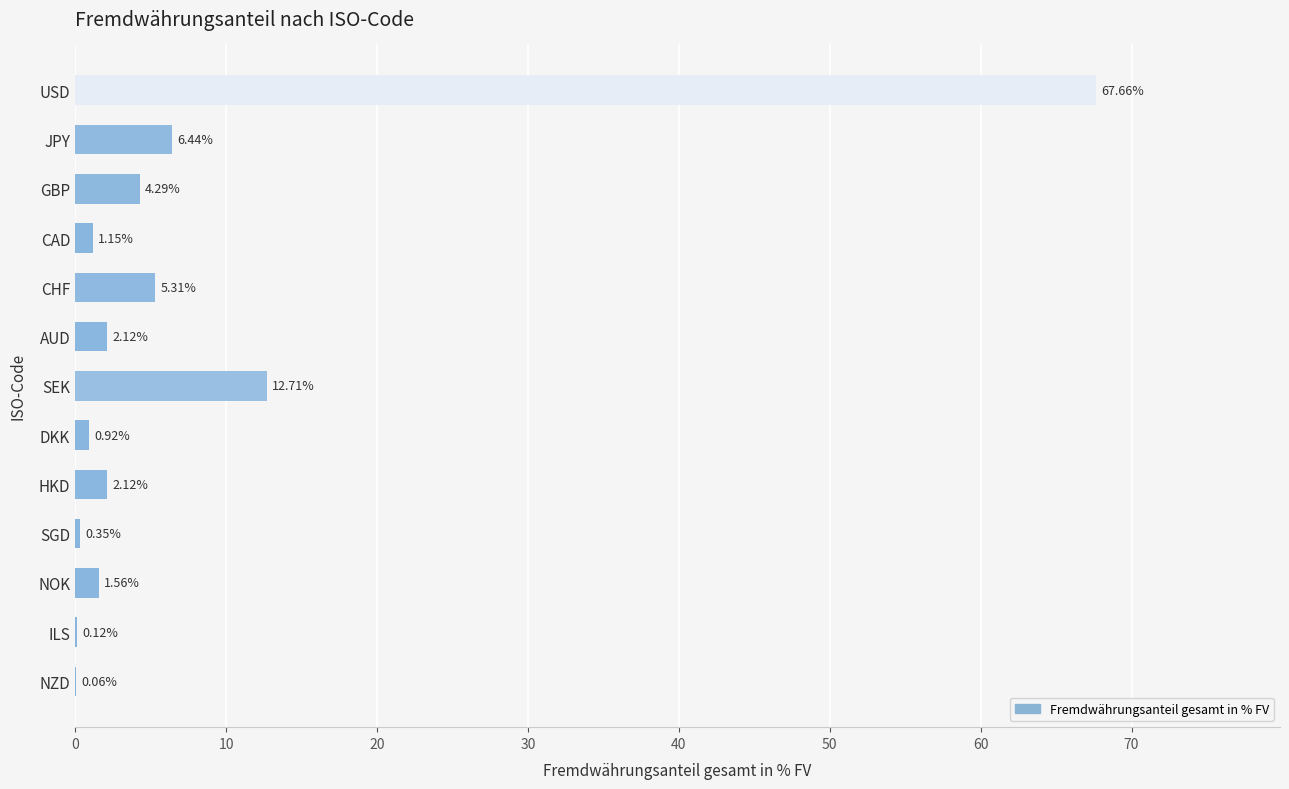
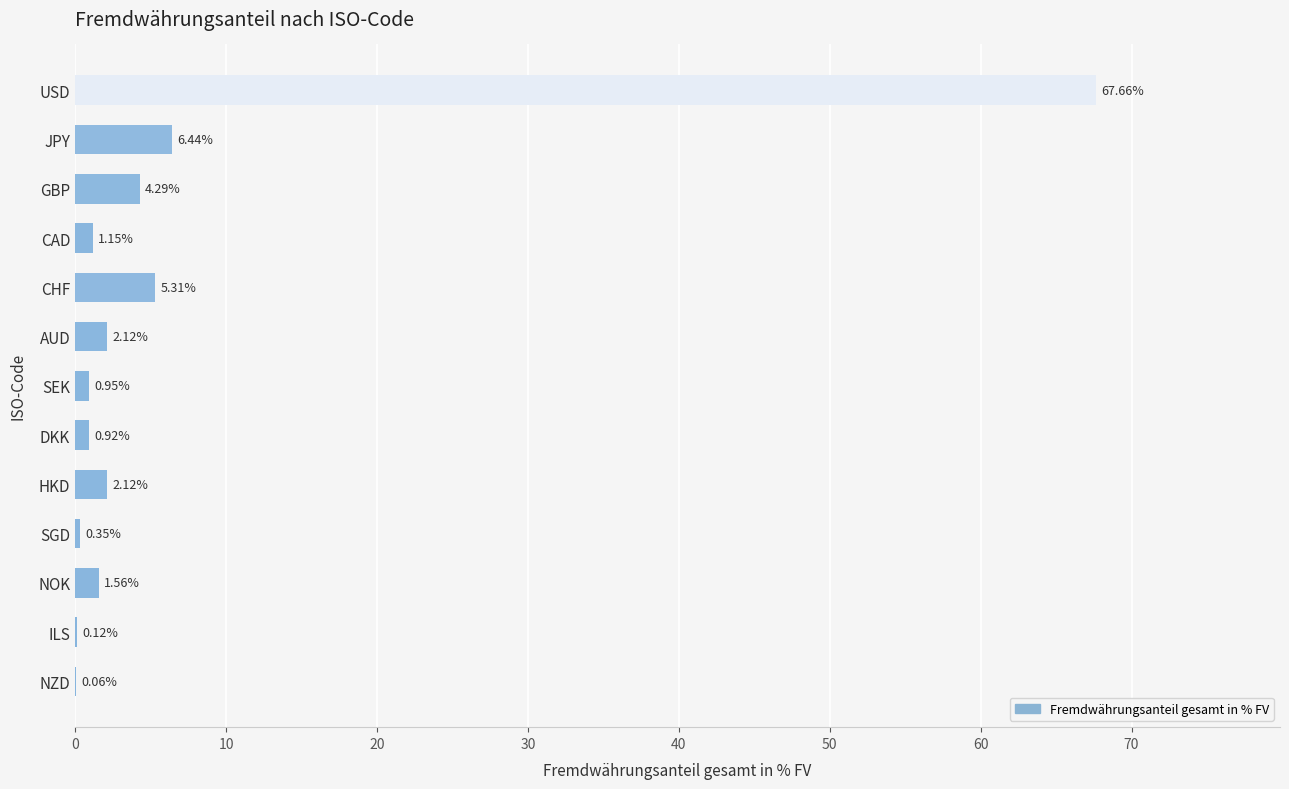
SEK: 12.71% -> 0.95%
